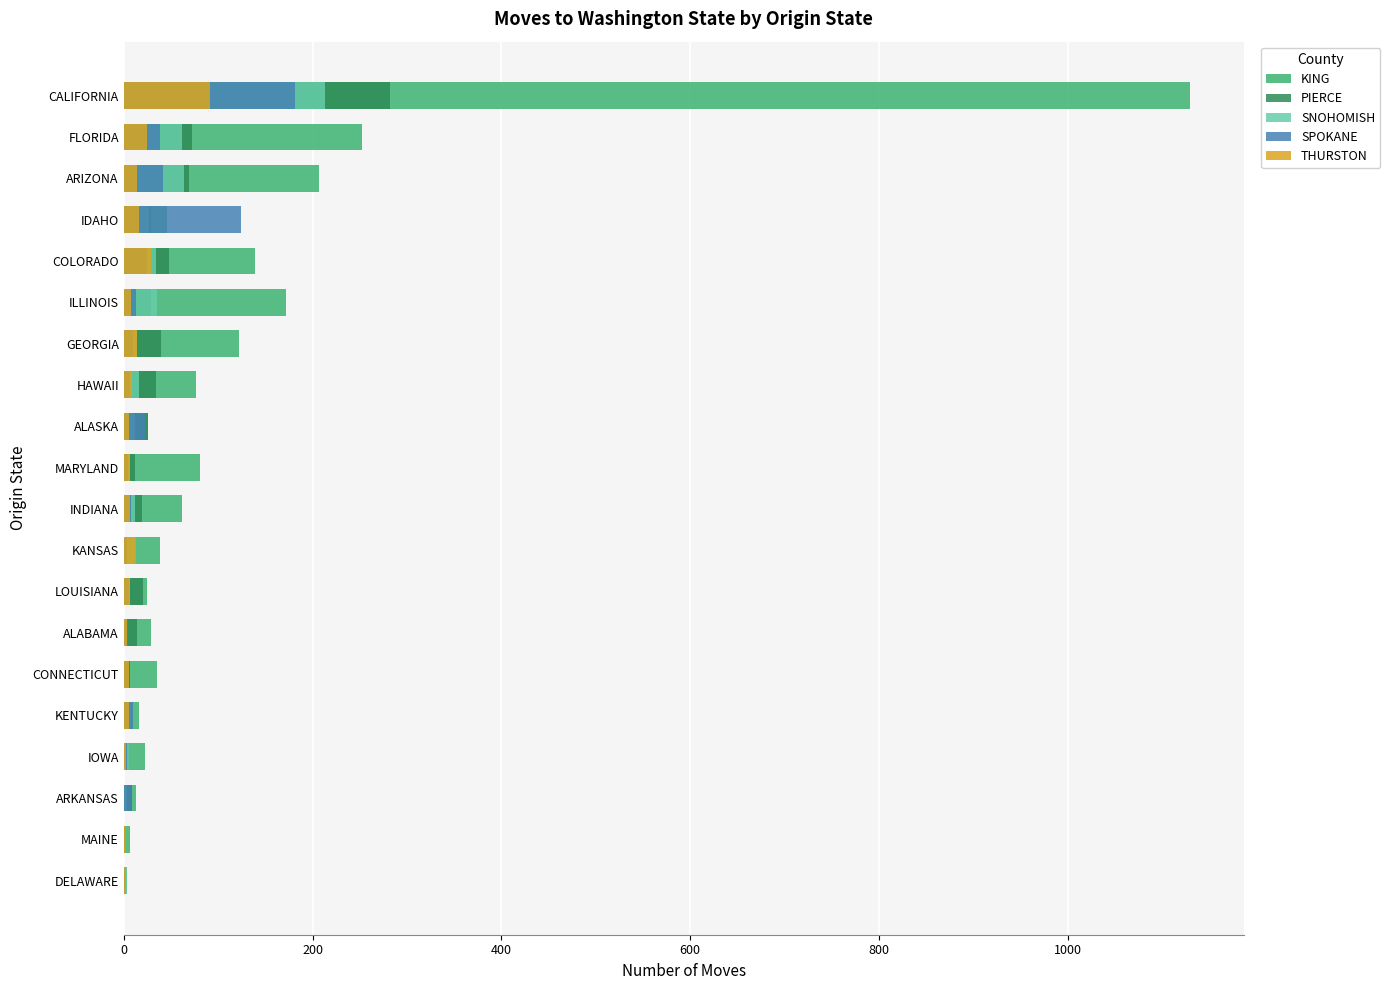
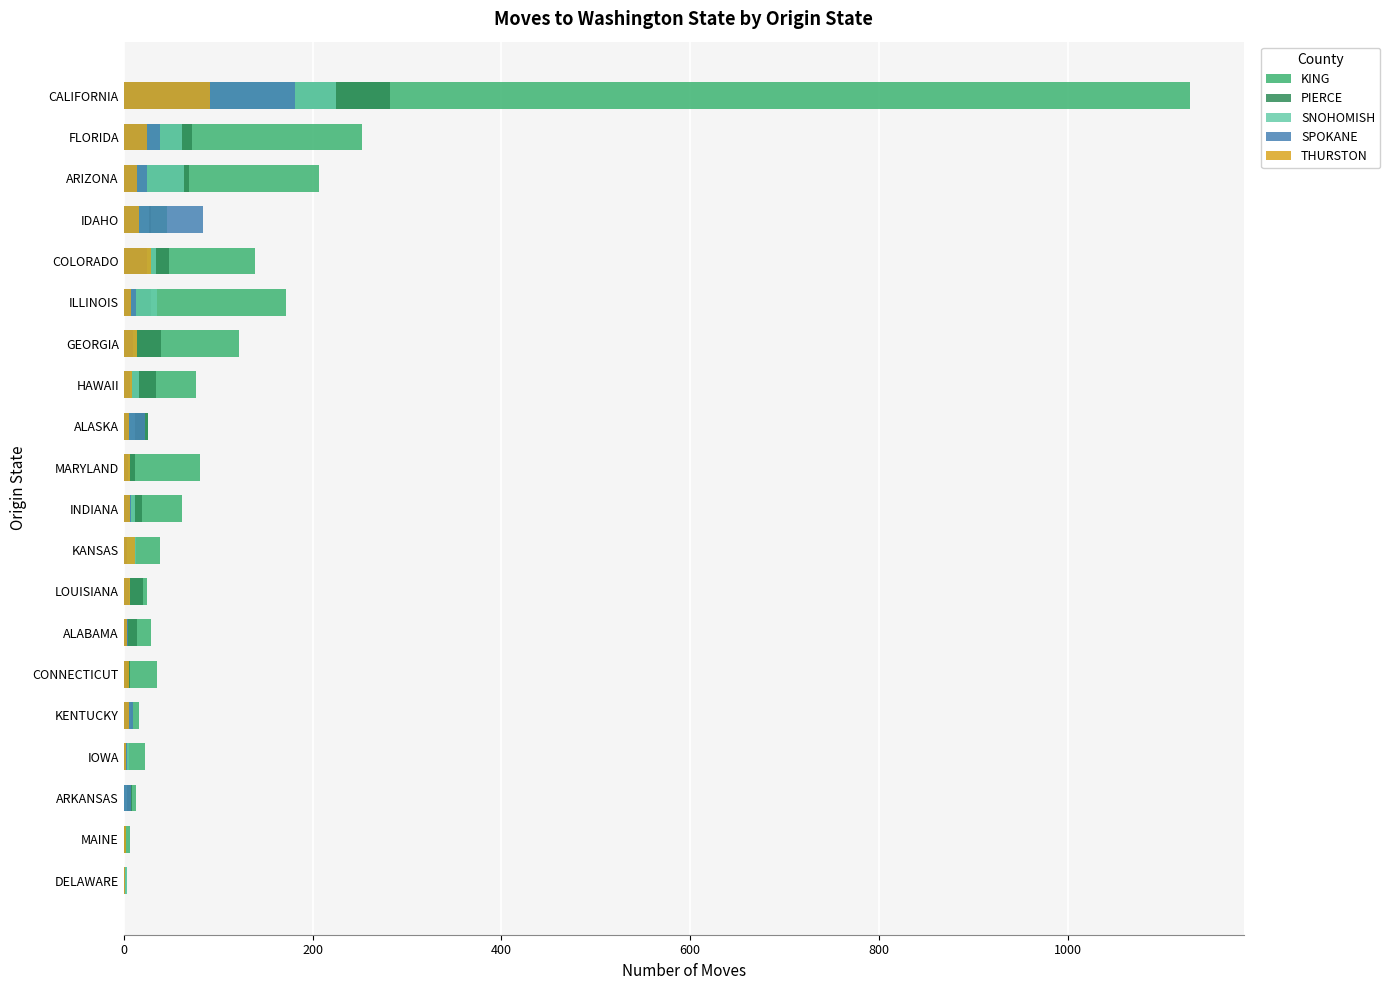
SNOHOMISH, CALIFORNIA: 210 -> 230
SPOKANE, ARIZONA: 40 -> 30
SPOKANE, IDAHO: 120 -> 80
